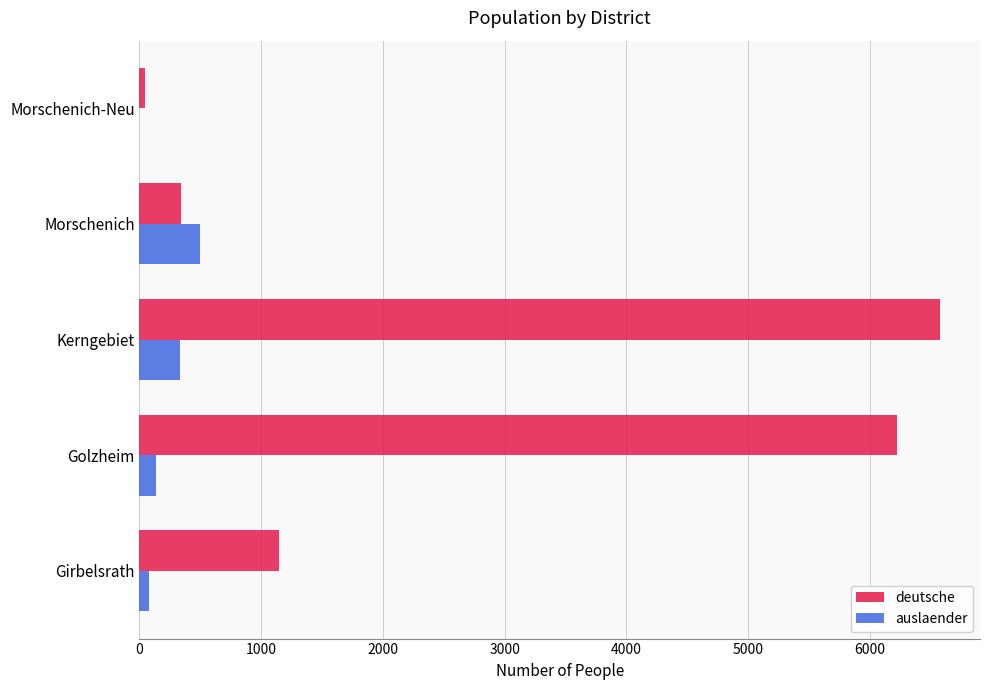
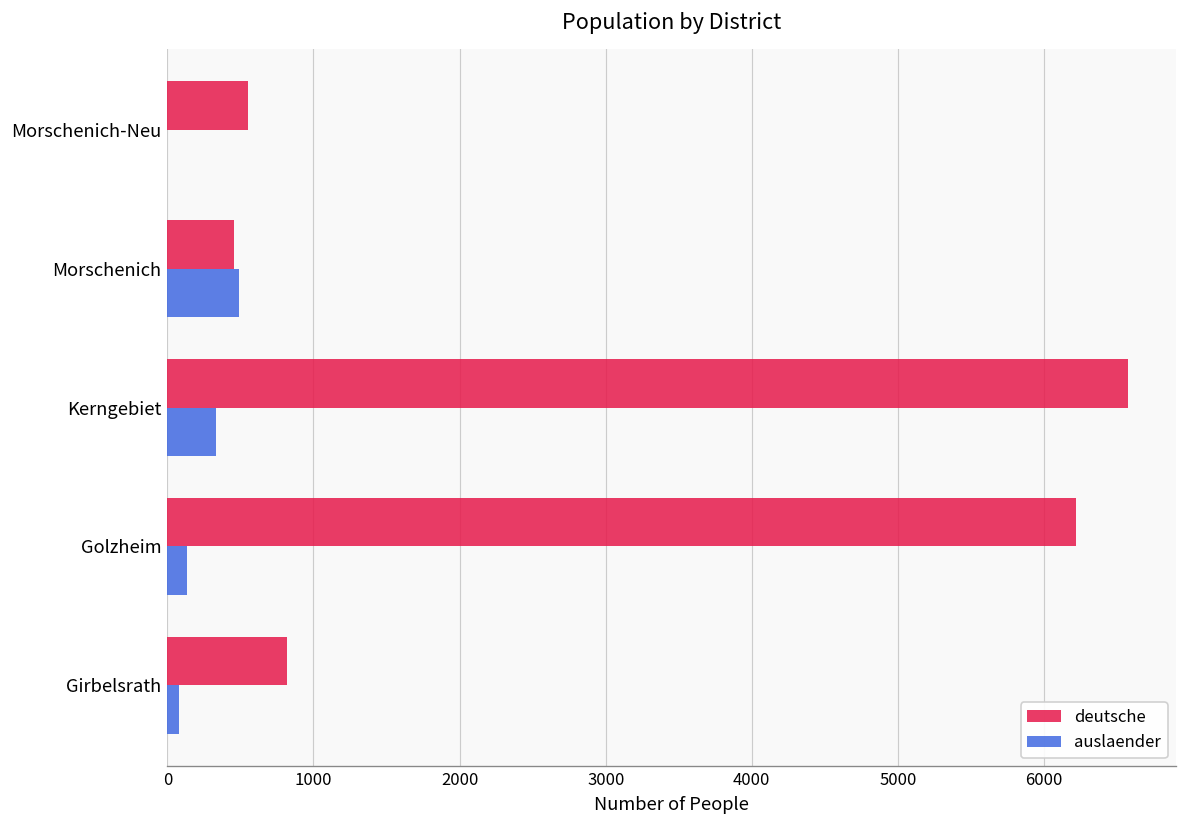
deutsche, Morschenich-Neu: 50 -> 560
deutsche, Morschenich: 340 -> 460
deutsche, Girbelsrath: 1150 -> 820
